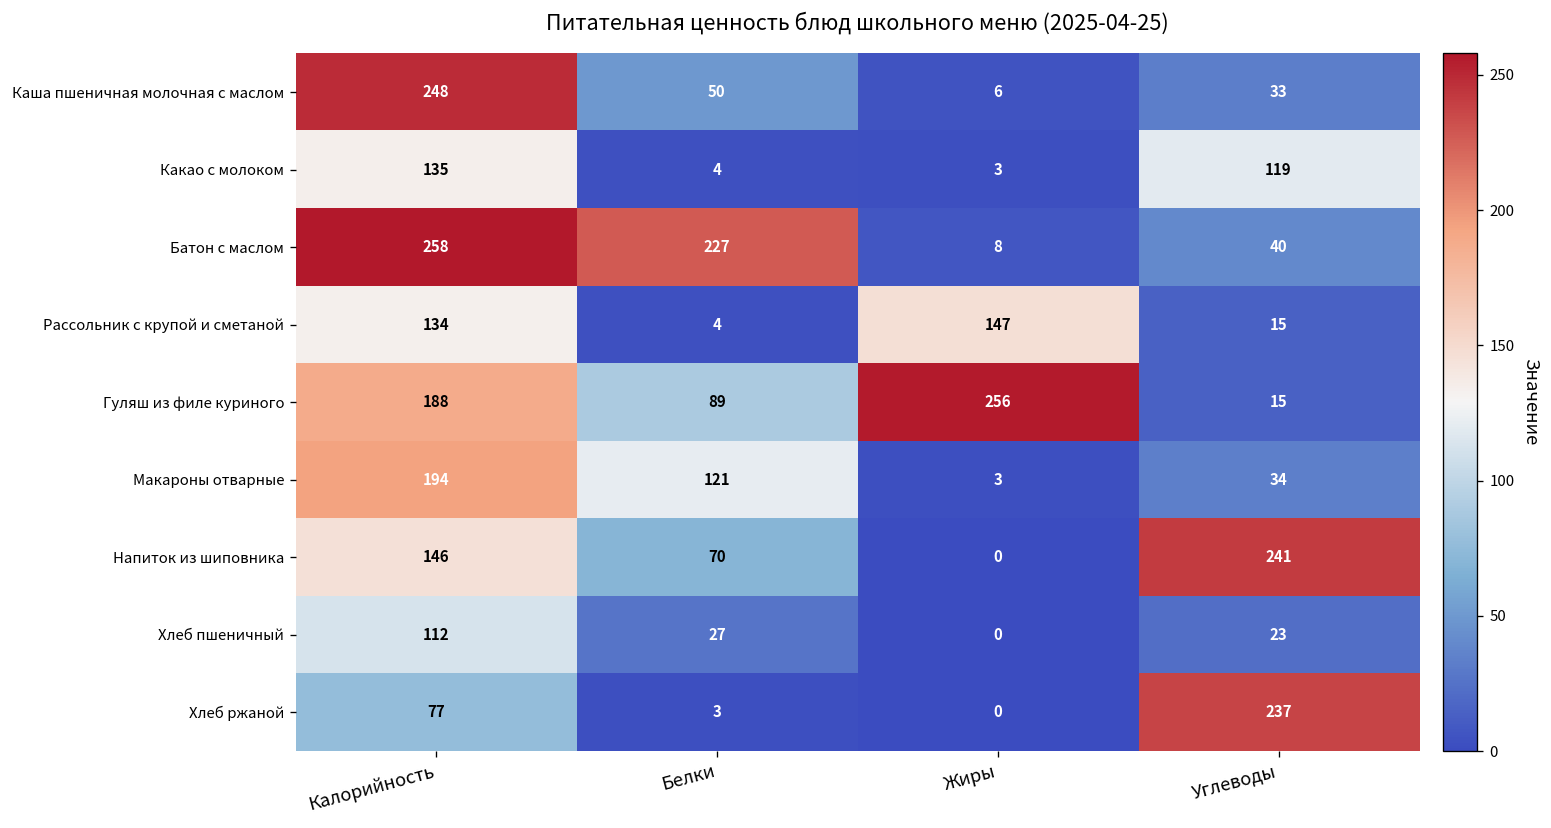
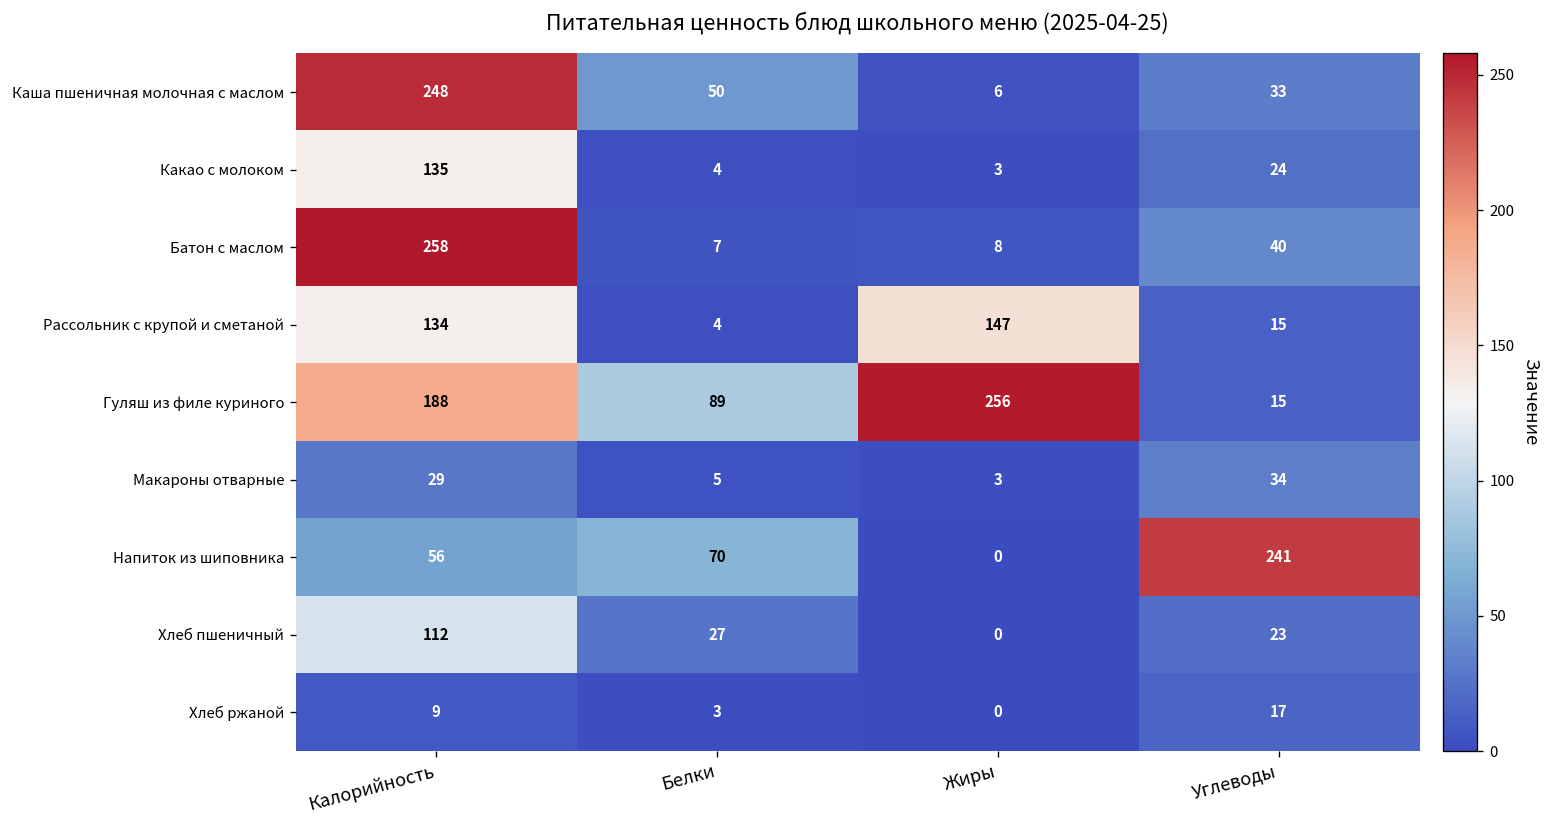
Какао с молоком, Углеводы: 119 -> 24
Батон с маслом, Белки: 227 -> 7
Макароны отварные, Калорийность: 194 -> 29
Макароны отварные, Белки: 121 -> 5
Напиток из шиповника, Калорийность: 146 -> 56
Хлеб ржаной, Калорийность: 77 -> 9
Хлеб ржаной, Углеводы: 237 -> 17
